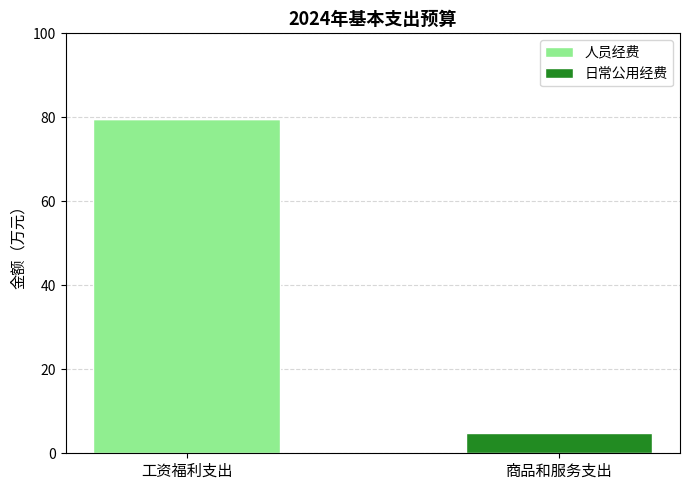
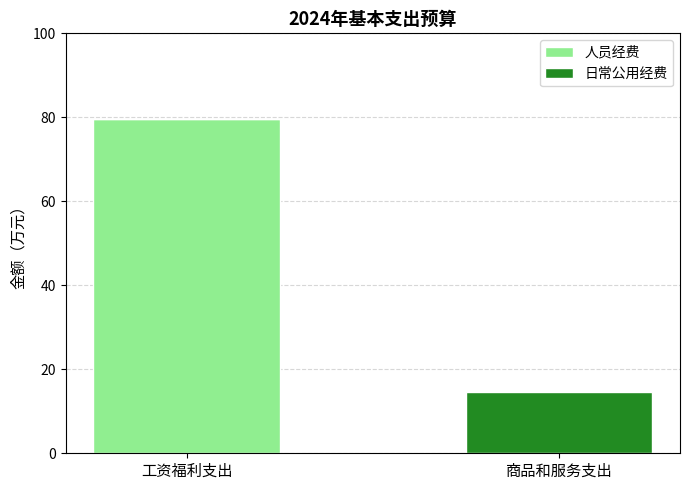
日常公用经费, 商品和服务支出: 5 -> 15
